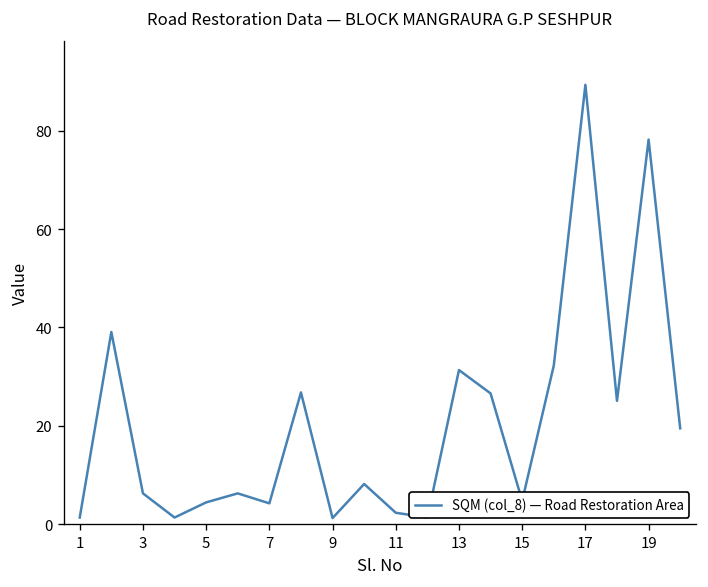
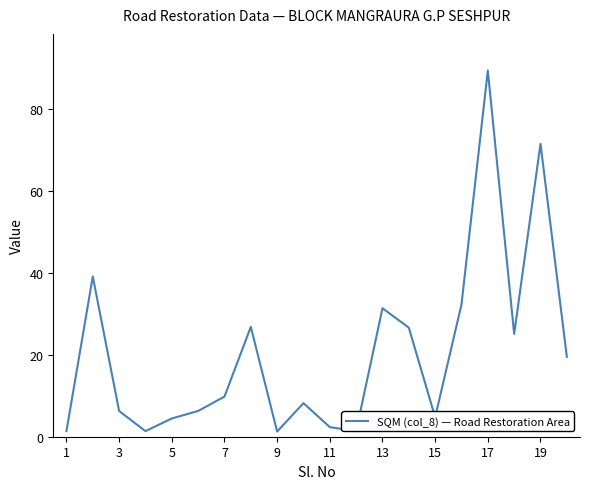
7: 4 -> 10
19: 78 -> 71
